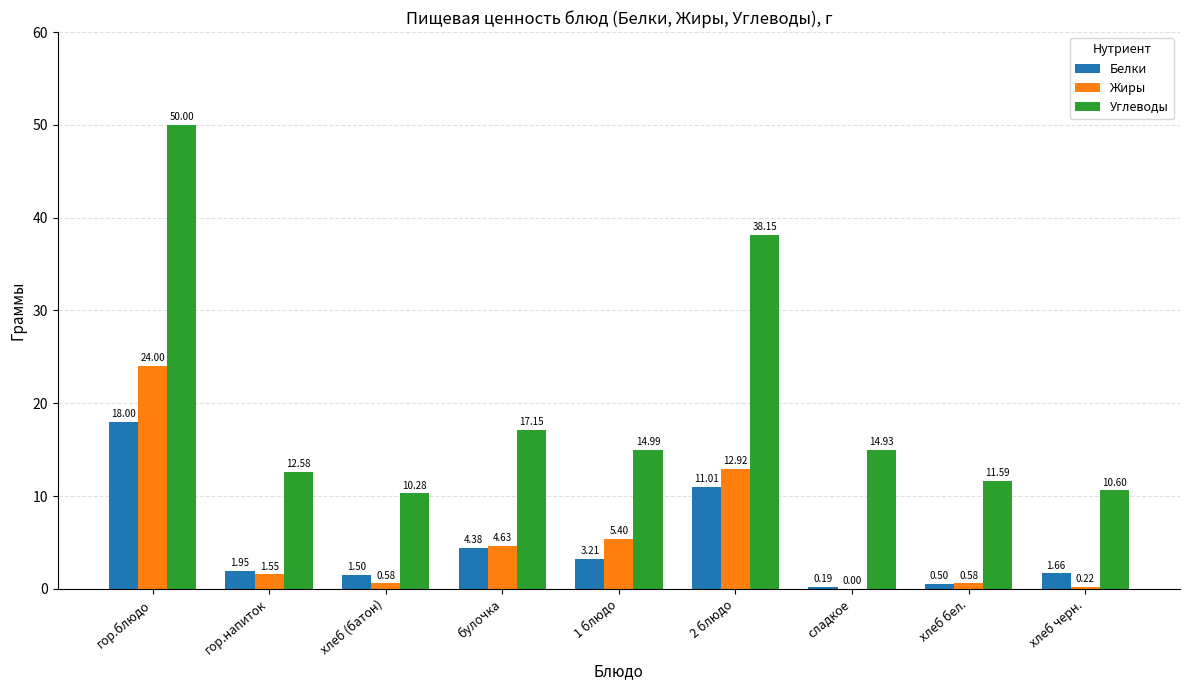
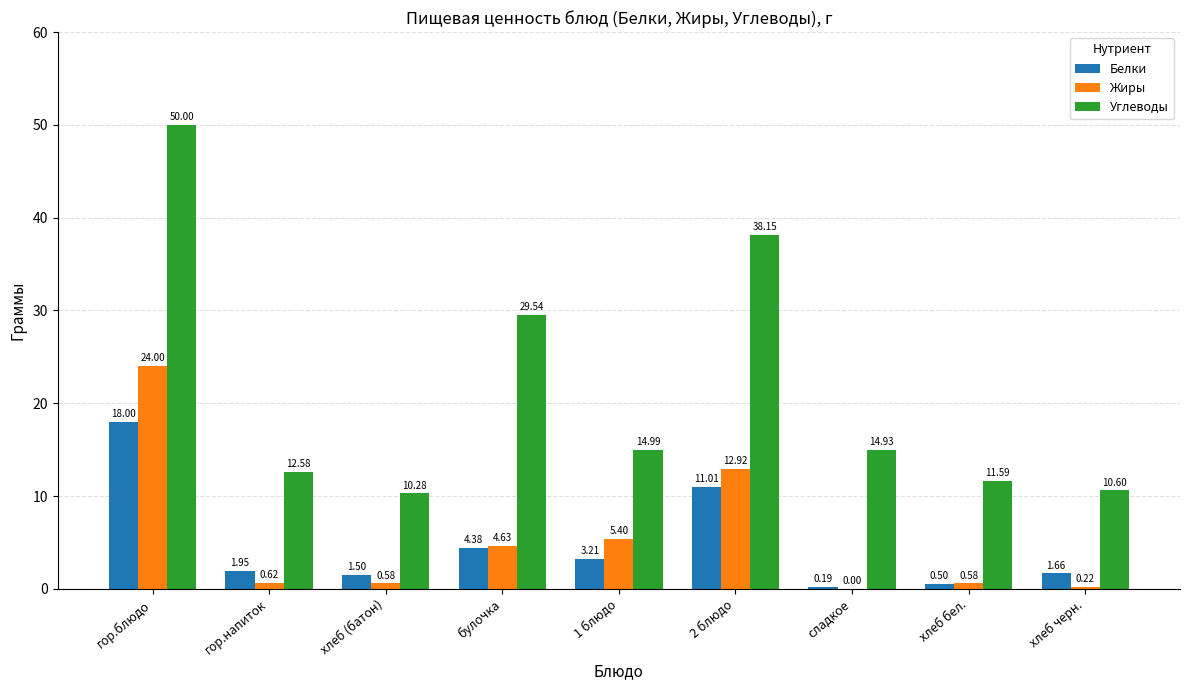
Жиры, гор.напиток: 1.55 -> 0.62
Углеводы, булочка: 17.15 -> 29.54
